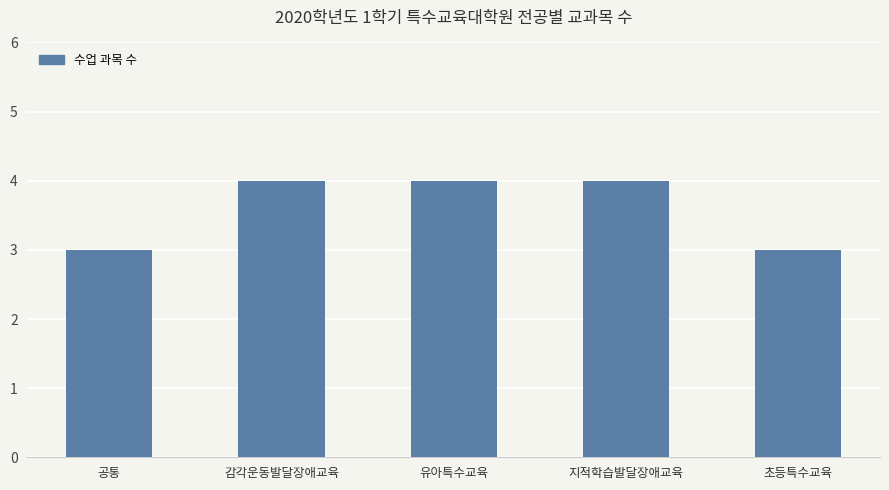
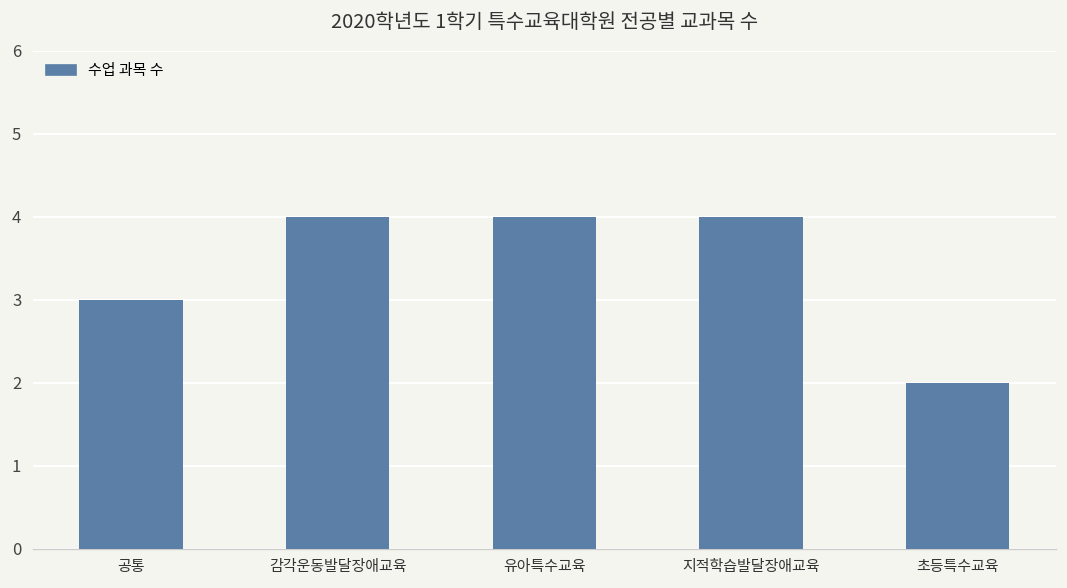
초등특수교육: 3 -> 2
